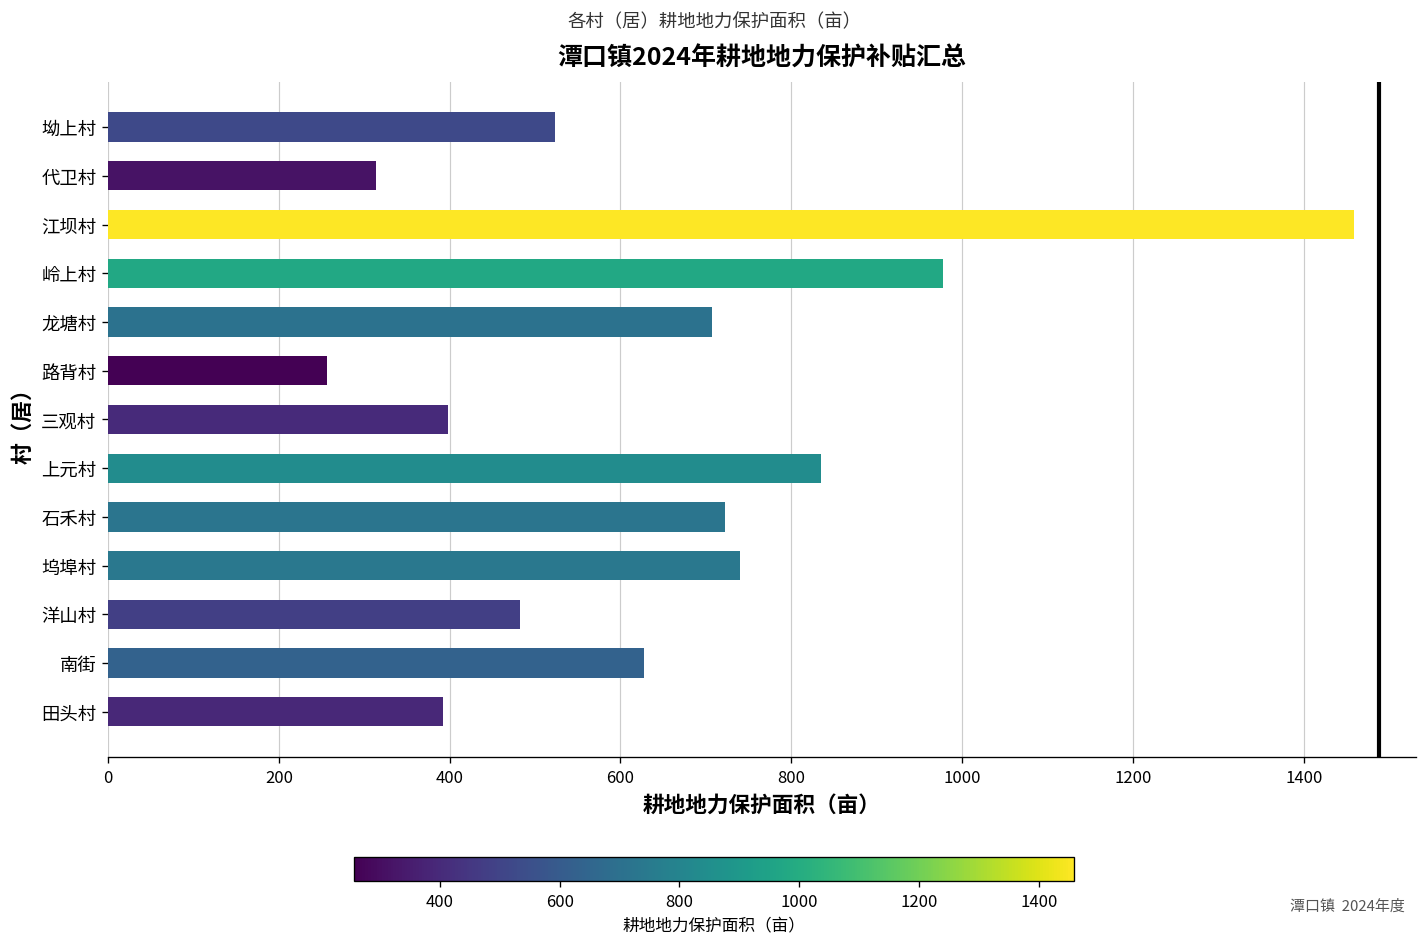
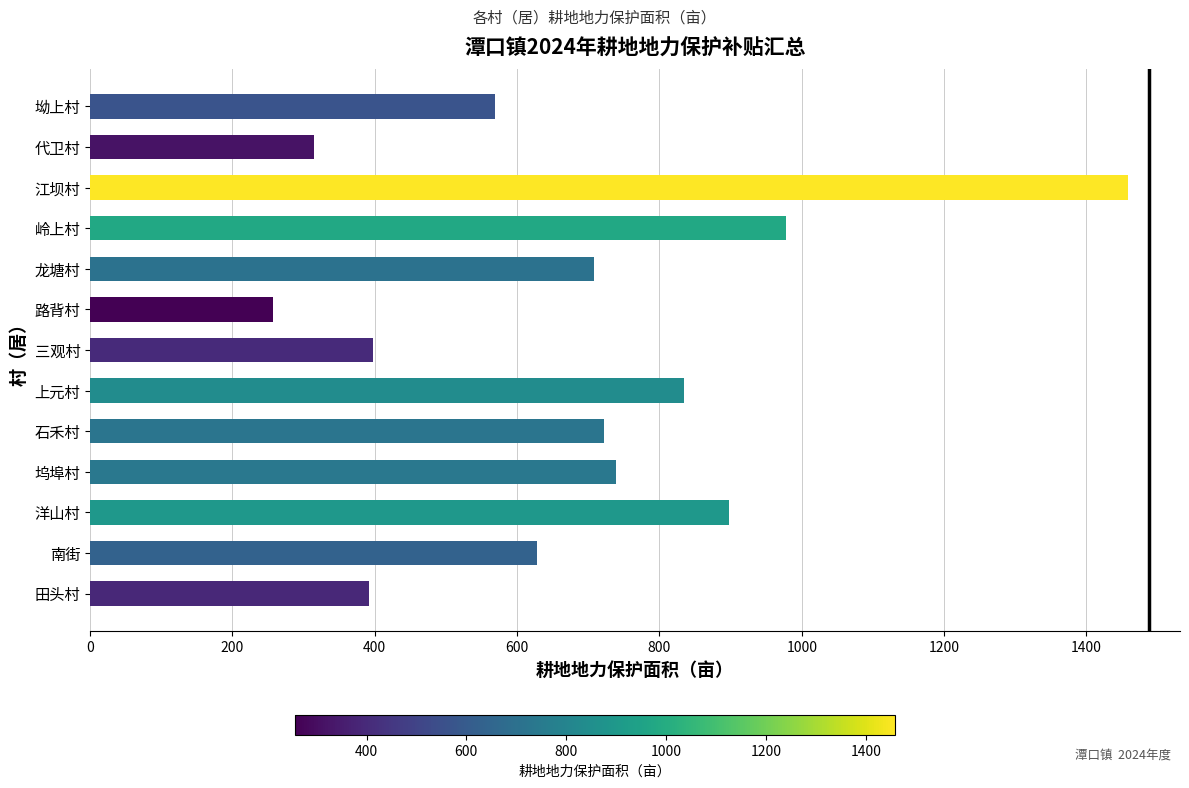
坳上村: 520 -> 570
洋山村: 480 -> 900
